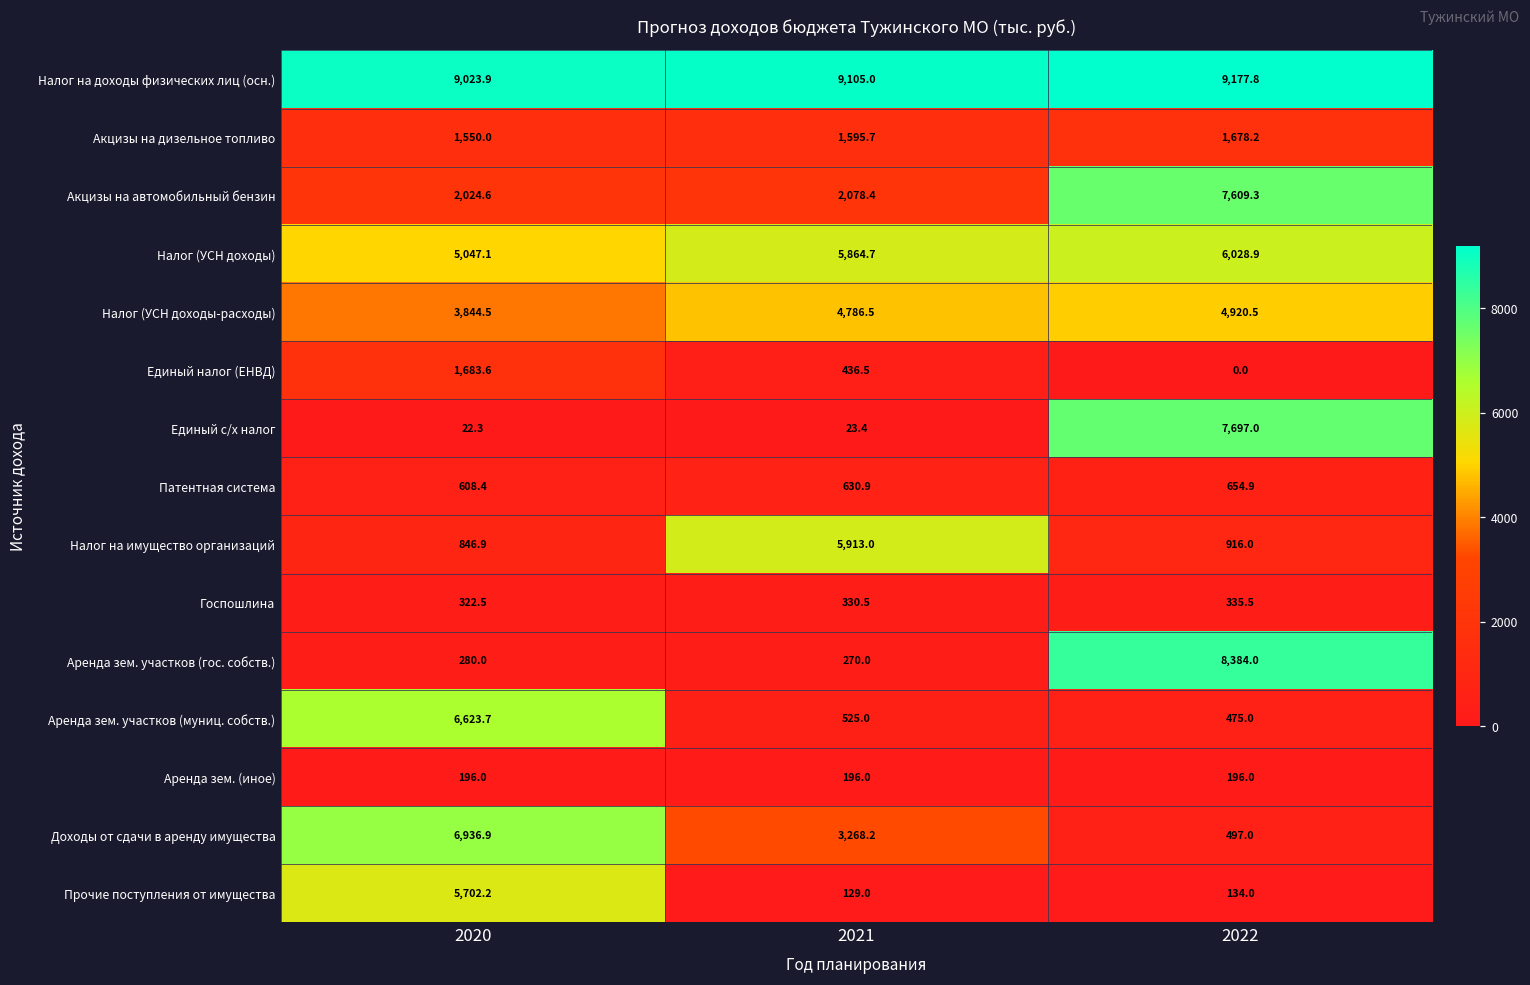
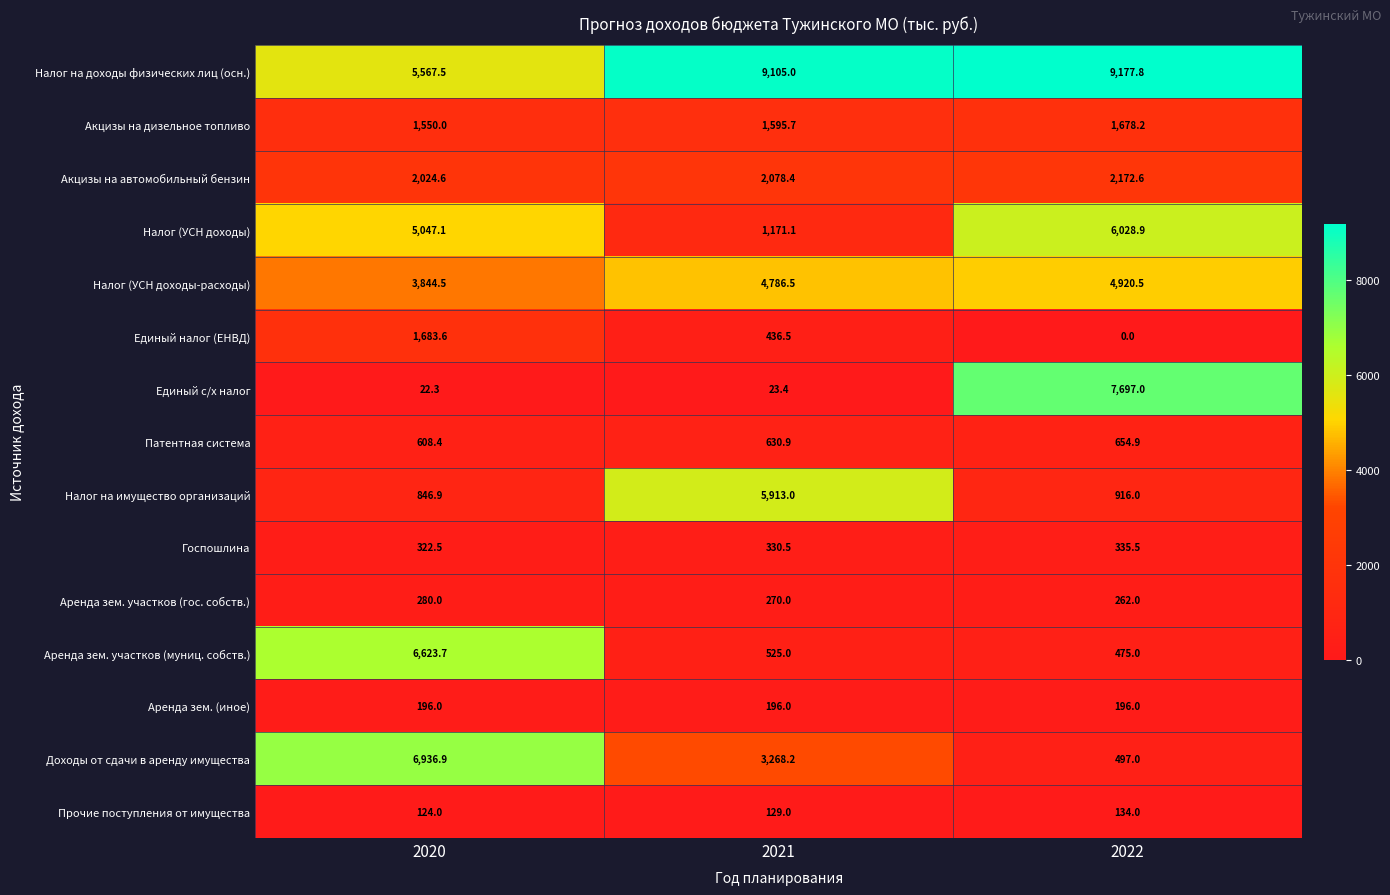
Налог на доходы физических лиц (осн.), 2020: 9,023.9 -> 5,567.5
Акцизы на автомобильный бензин, 2022: 7,609.3 -> 2,172.6
Налог (УСН доходы), 2021: 5,864.7 -> 1,171.1
Аренда зем. участков (гос. собств.), 2022: 8,384.0 -> 262.0
Прочие поступления от имущества, 2020: 5,702.2 -> 124.0
